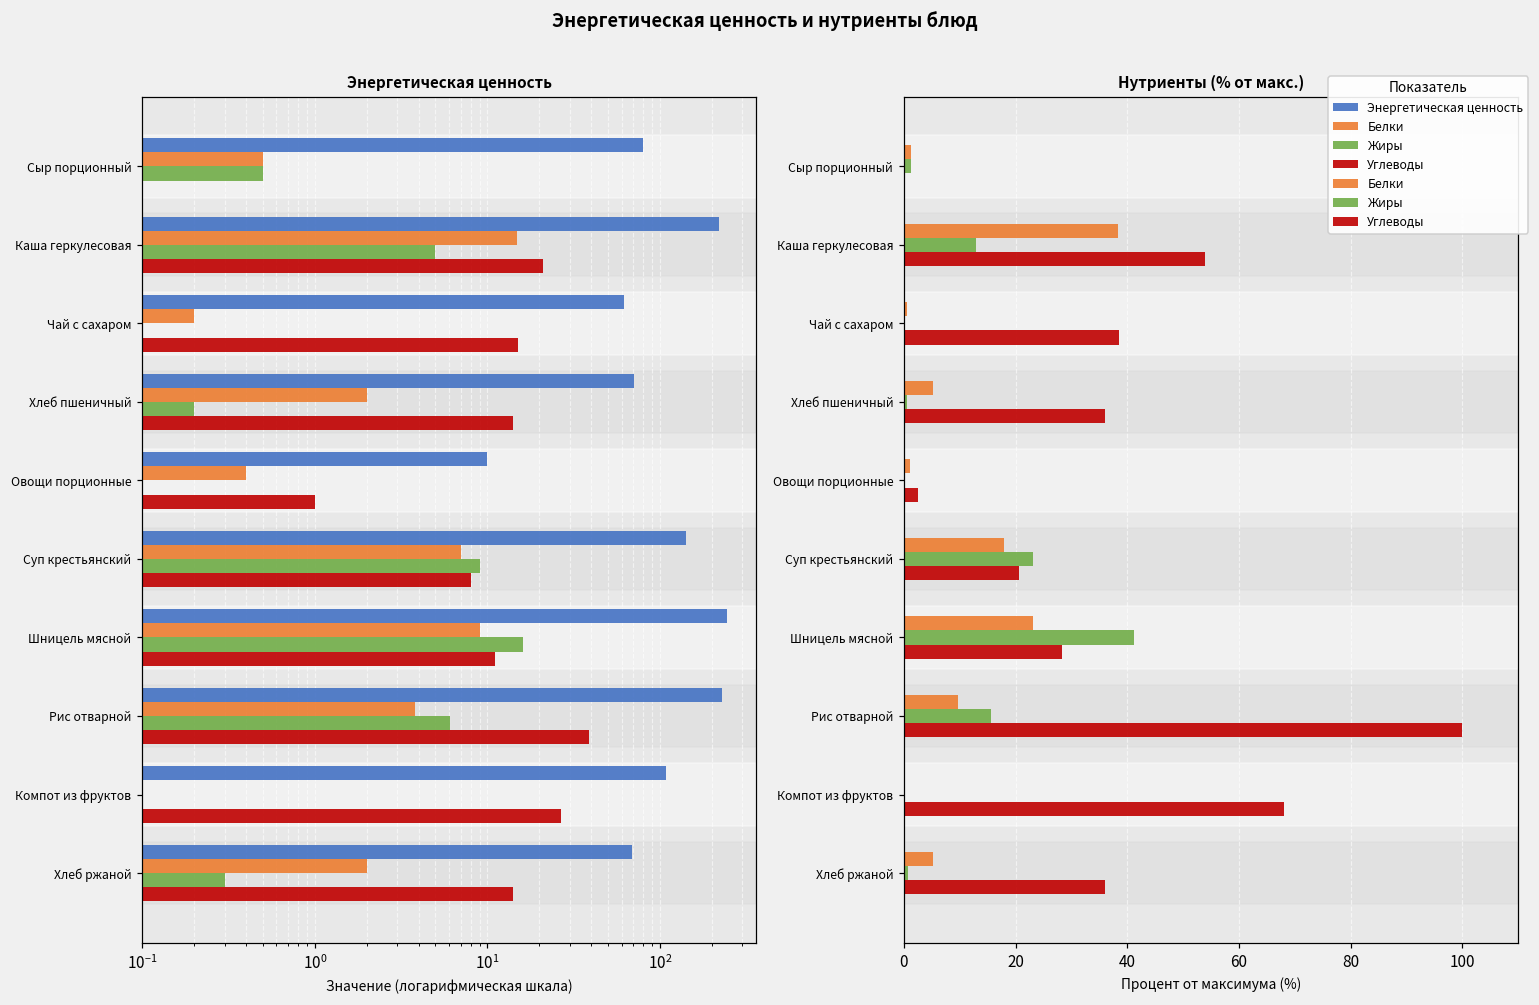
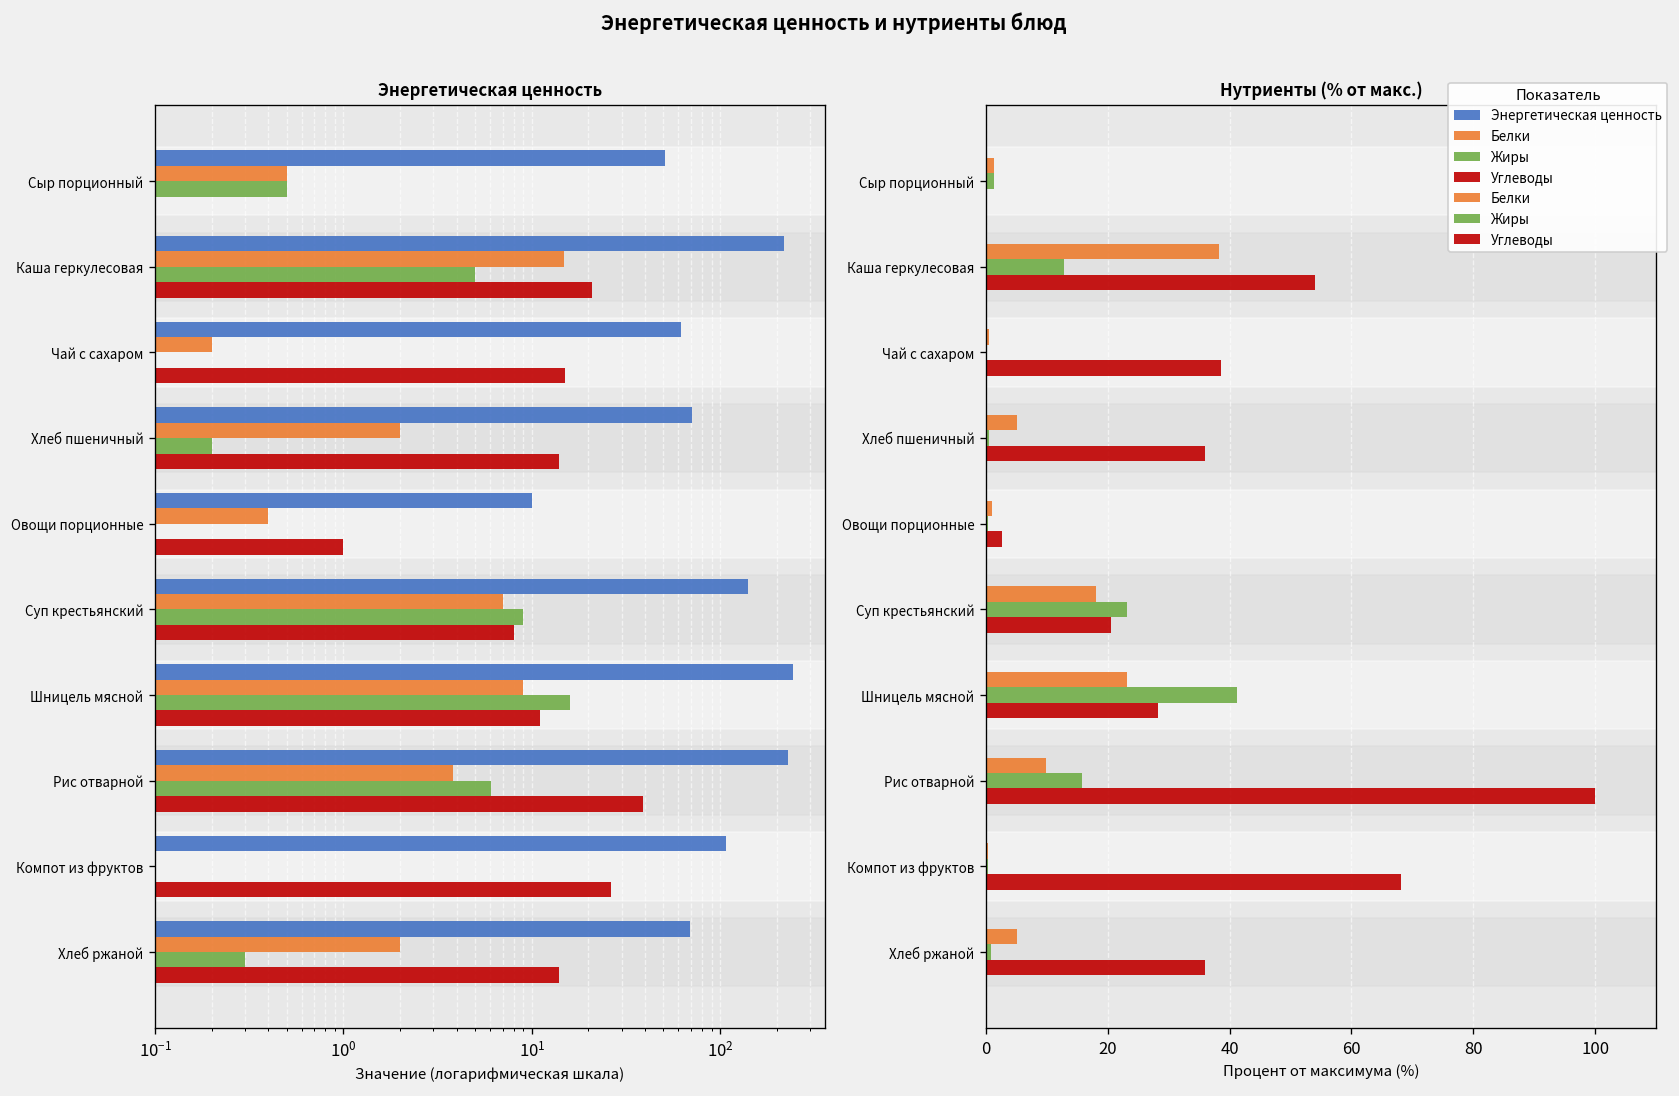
Энергетическая ценность, Энергетическая ценность, Сыр порционный: 80 -> 51
